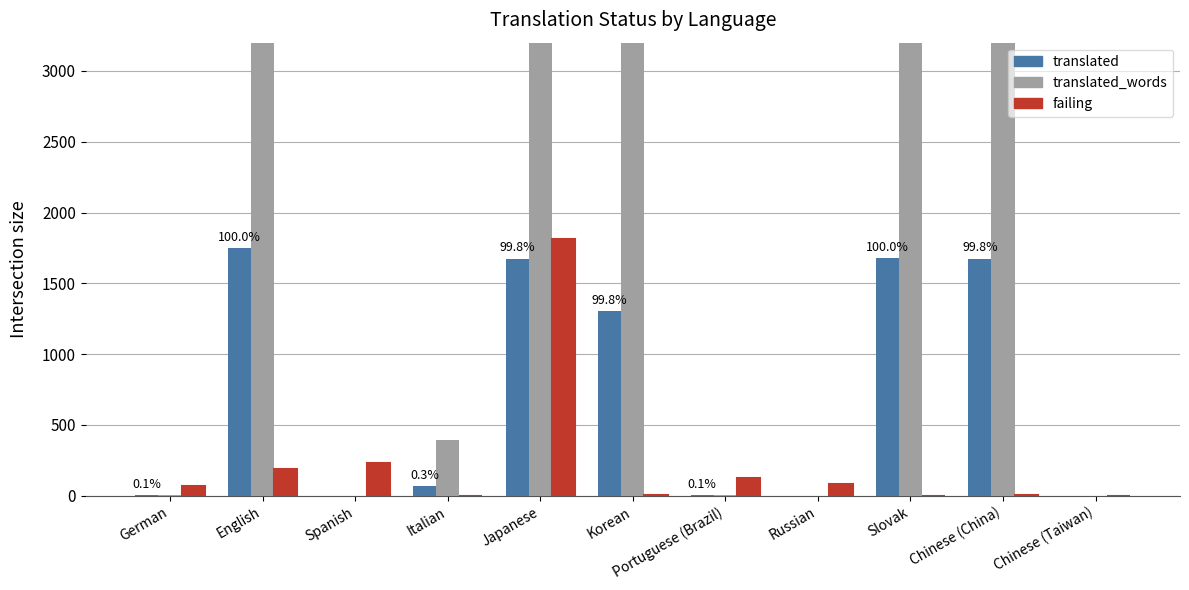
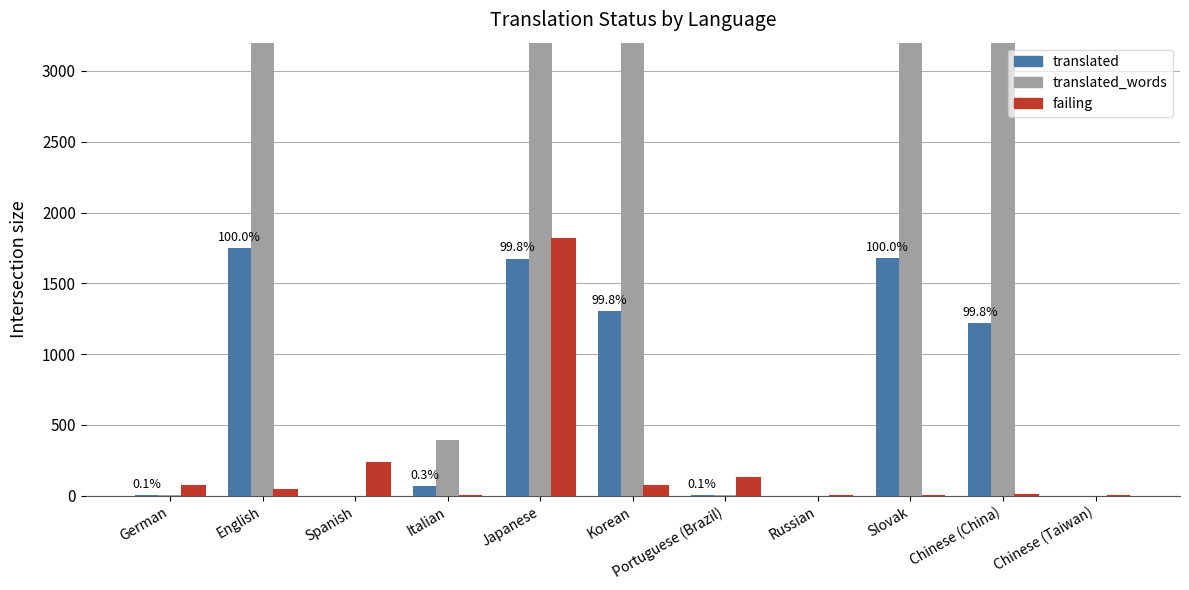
failing, English: 190 -> 40
failing, Korean: 0 -> 70
failing, Russian: 80 -> 0
translated, Chinese (China): 1680 -> 1220
